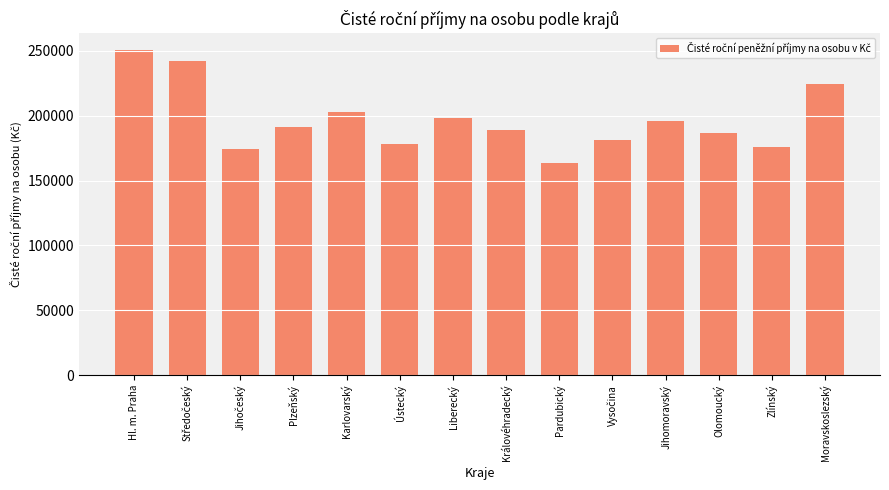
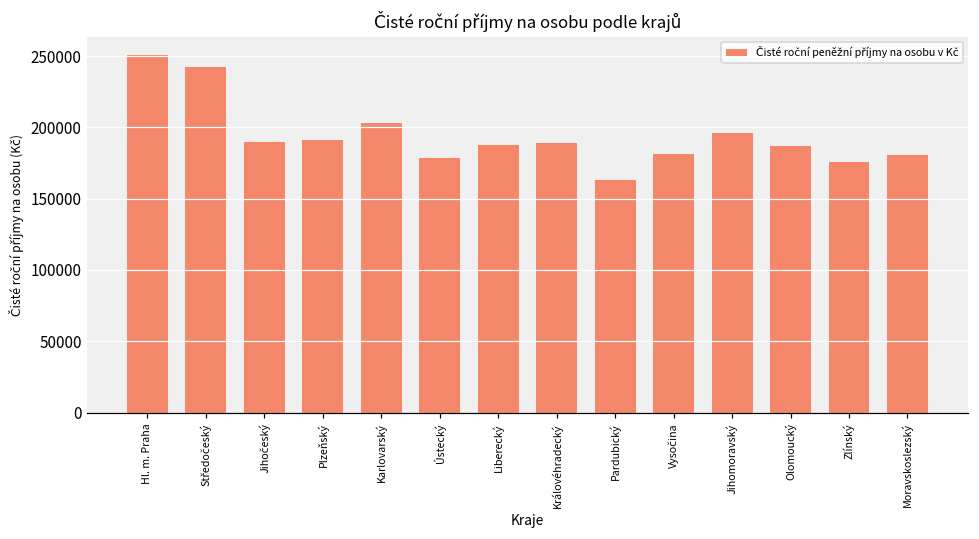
Jihočeský: 175000 -> 190000
Liberecký: 199000 -> 188000
Moravskoslezský: 224000 -> 180000
